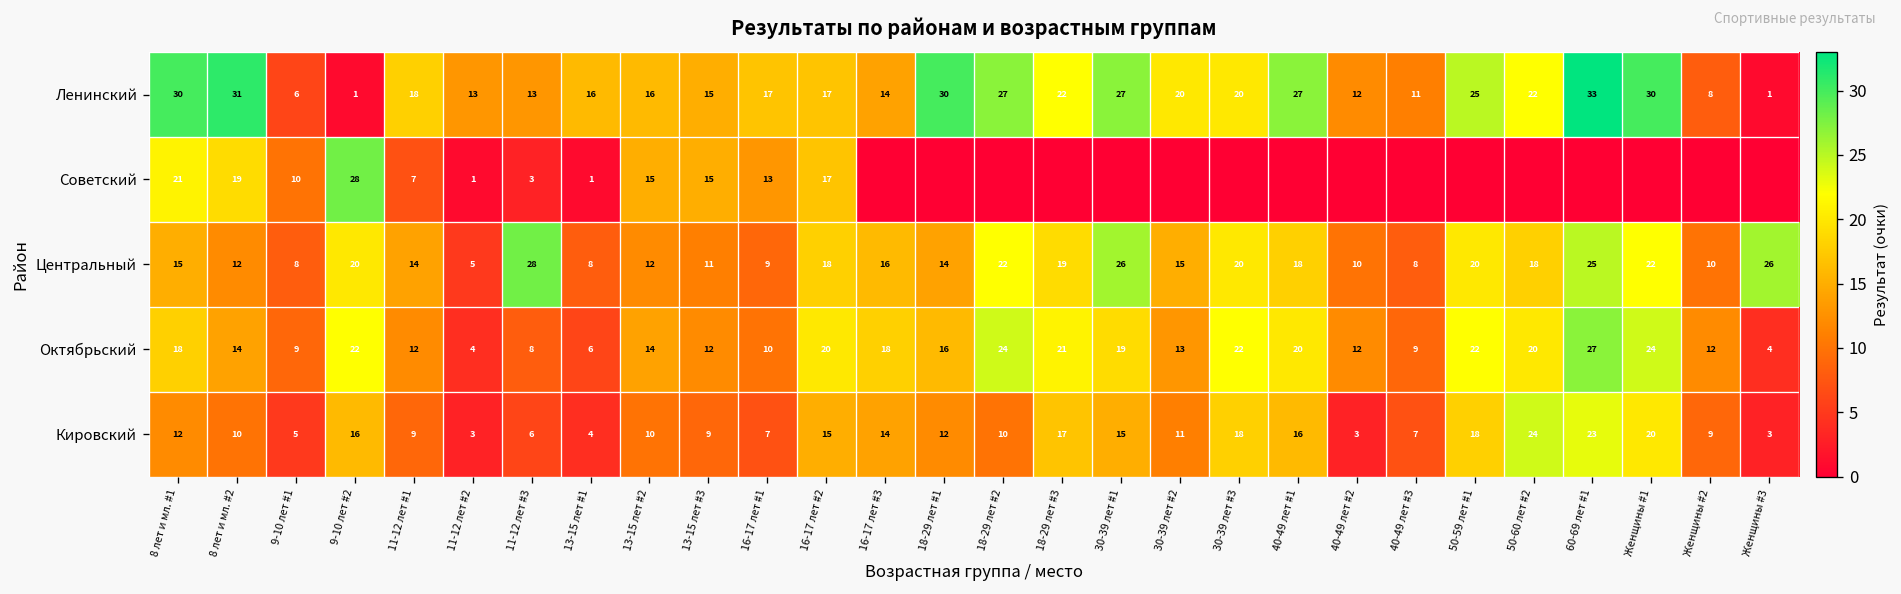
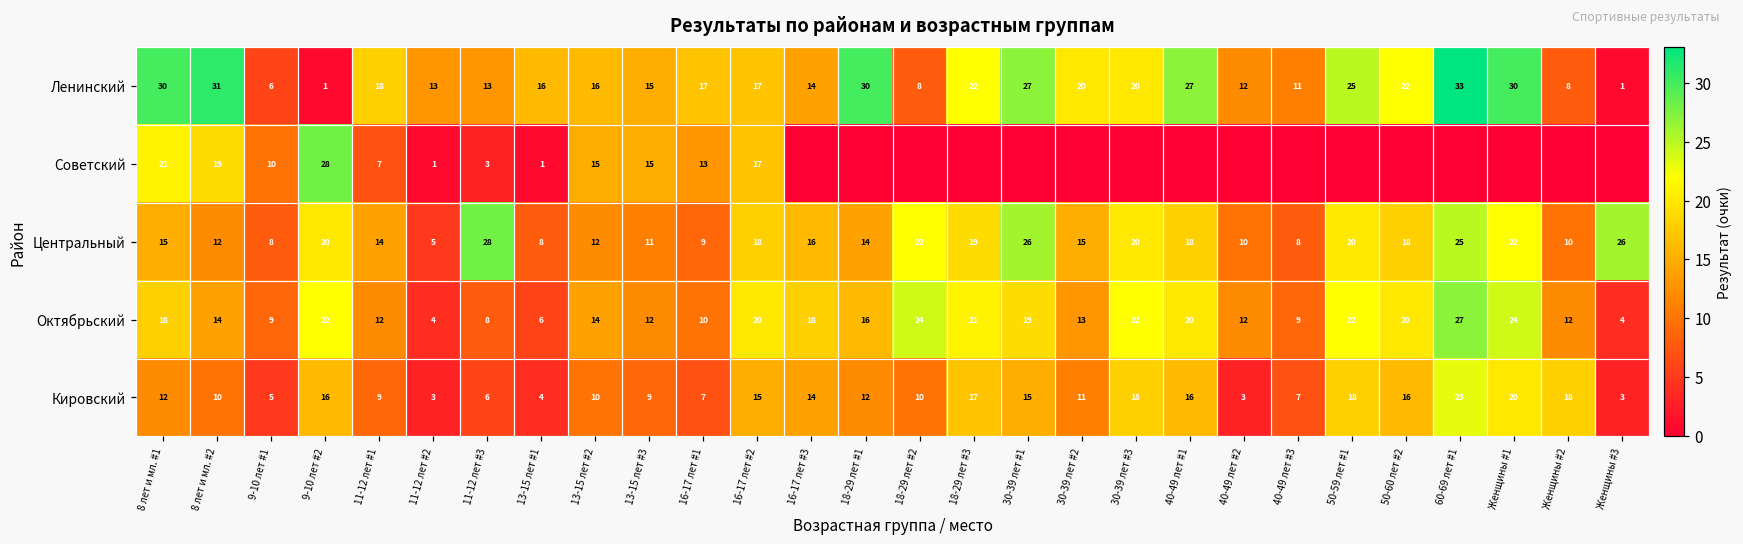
Ленинский, 18-29 лет #2: 27 -> 8
Кировский, 50-60 лет #2: 24 -> 16
Кировский, Женщины #2: 9 -> 18
